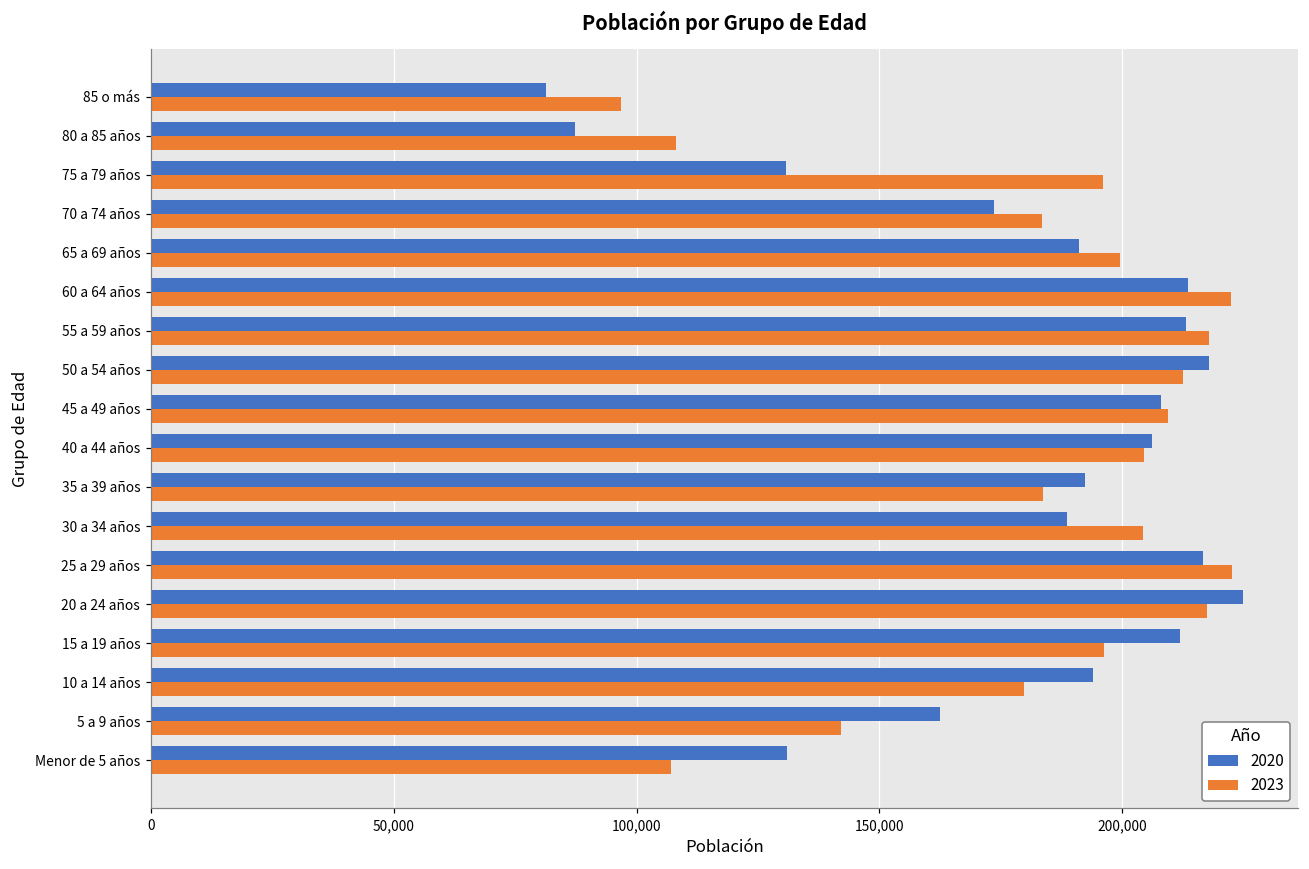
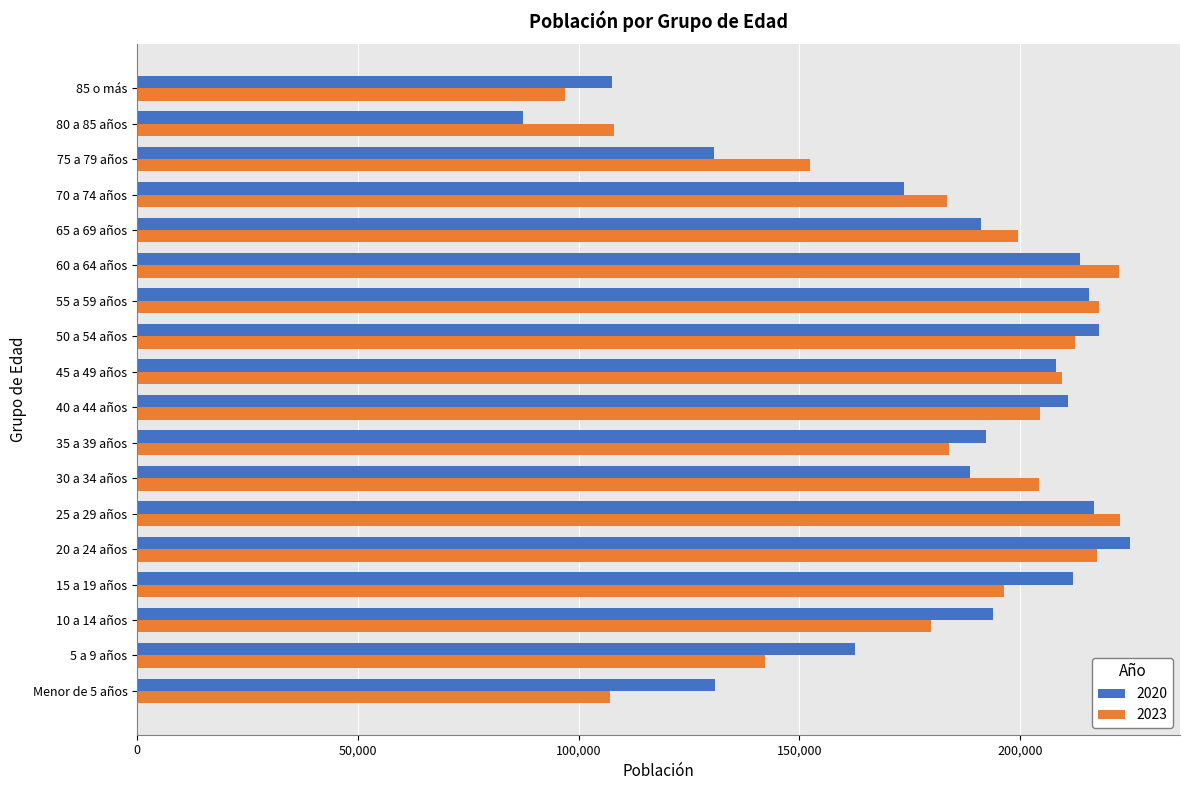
2020, 85 o más: 81,000 -> 108,000
2023, 75 a 79 años: 196,000 -> 152,000
2020, 55 a 59 años: 213,000 -> 216,000
2020, 40 a 44 años: 206,000 -> 211,000
